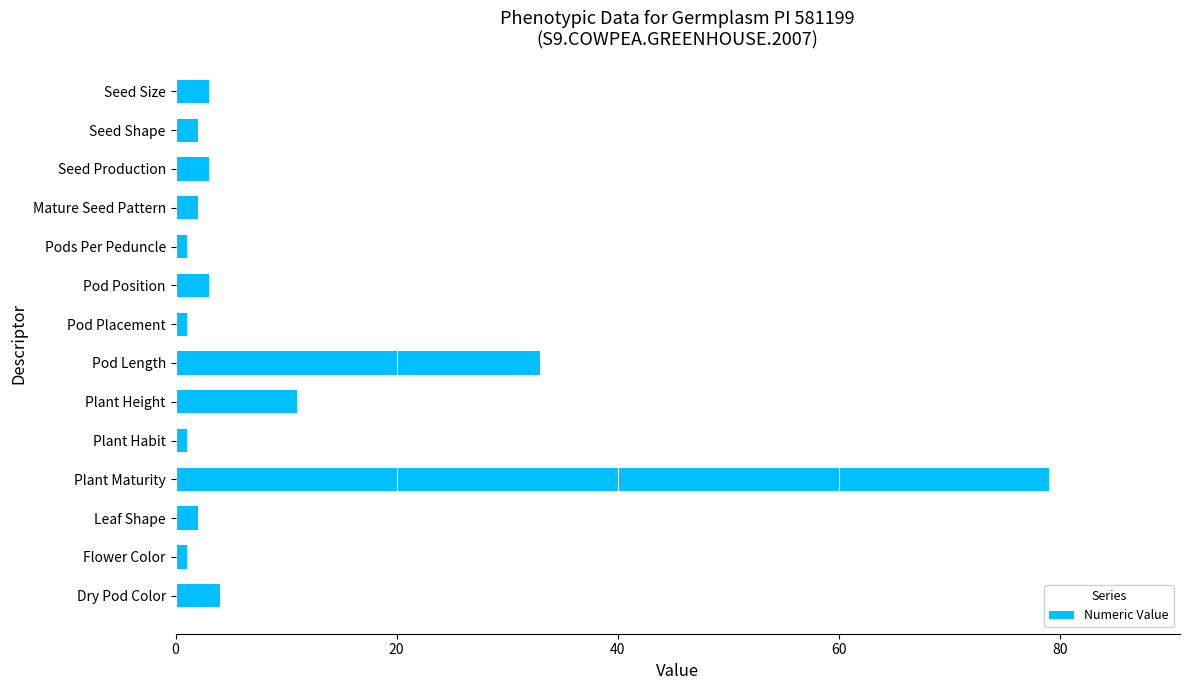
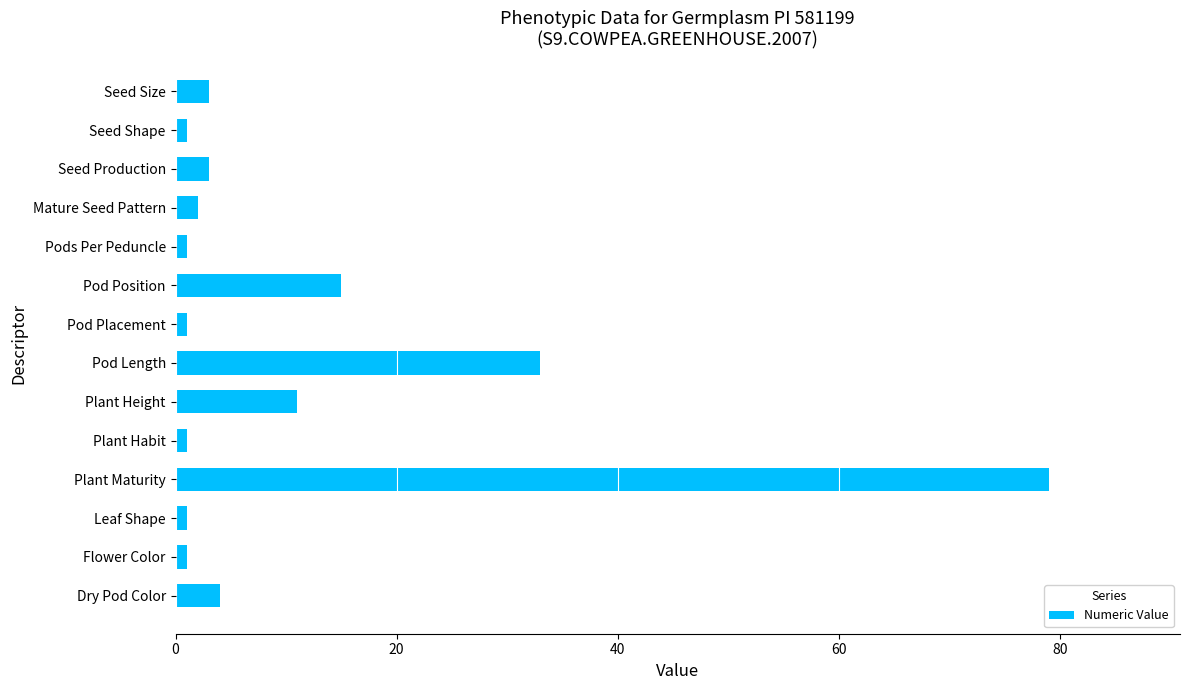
Seed Shape: 2 -> 1
Pod Position: 3 -> 15
Leaf Shape: 2 -> 1
